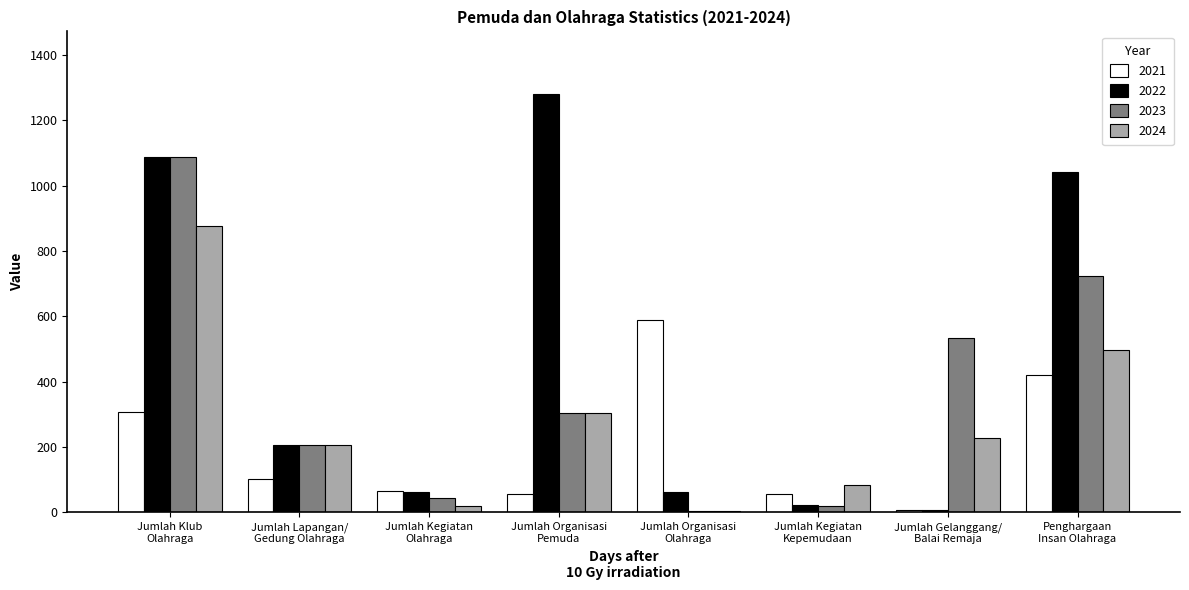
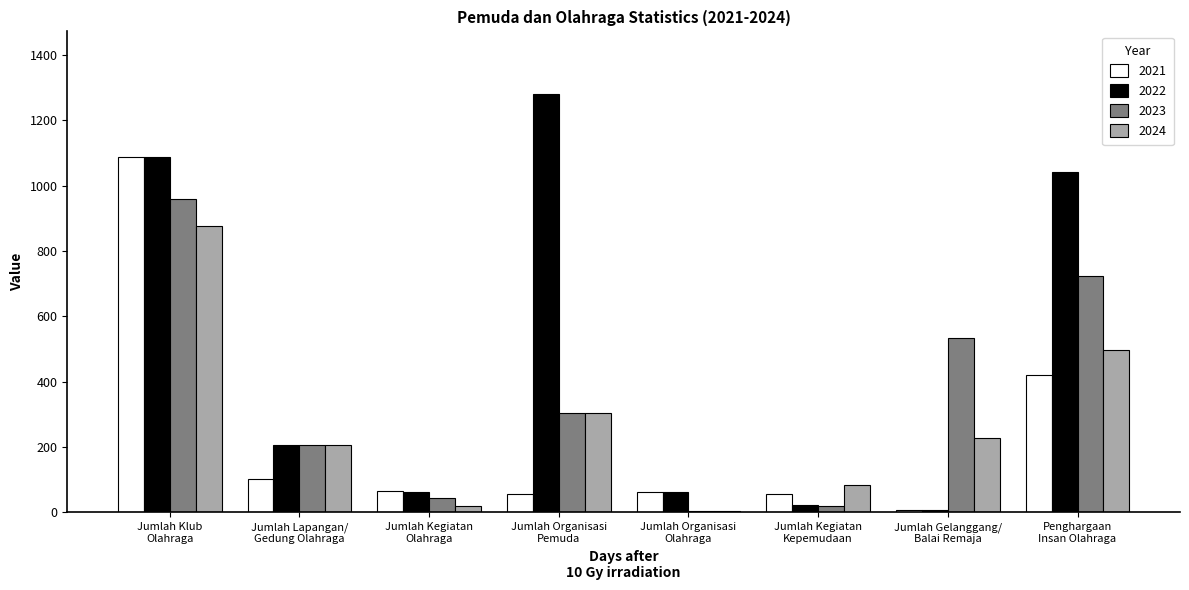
2021, Jumlah Klub Olahraga: 310 -> 1090
2023, Jumlah Klub Olahraga: 1090 -> 960
2021, Jumlah Organisasi Olahraga: 590 -> 60
